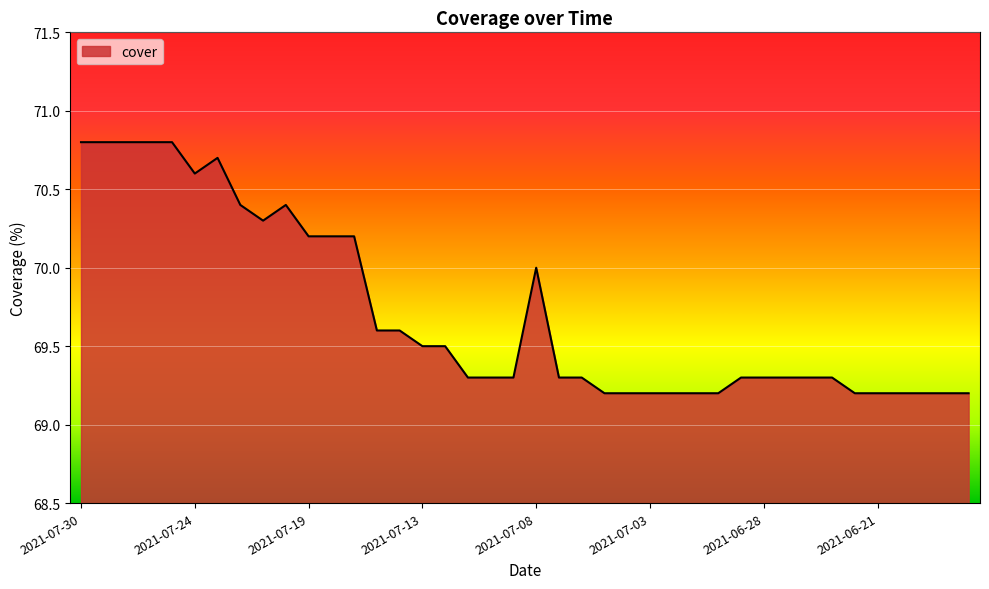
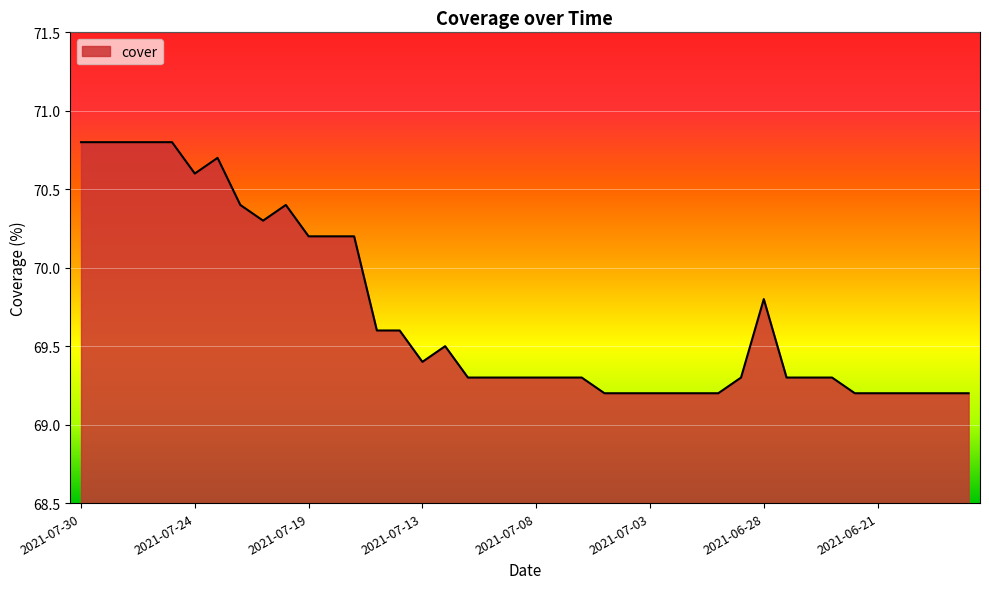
2021-07-13: 69.5 -> 69.4
2021-07-08: 70.0 -> 69.3
2021-06-28: 69.3 -> 69.8
